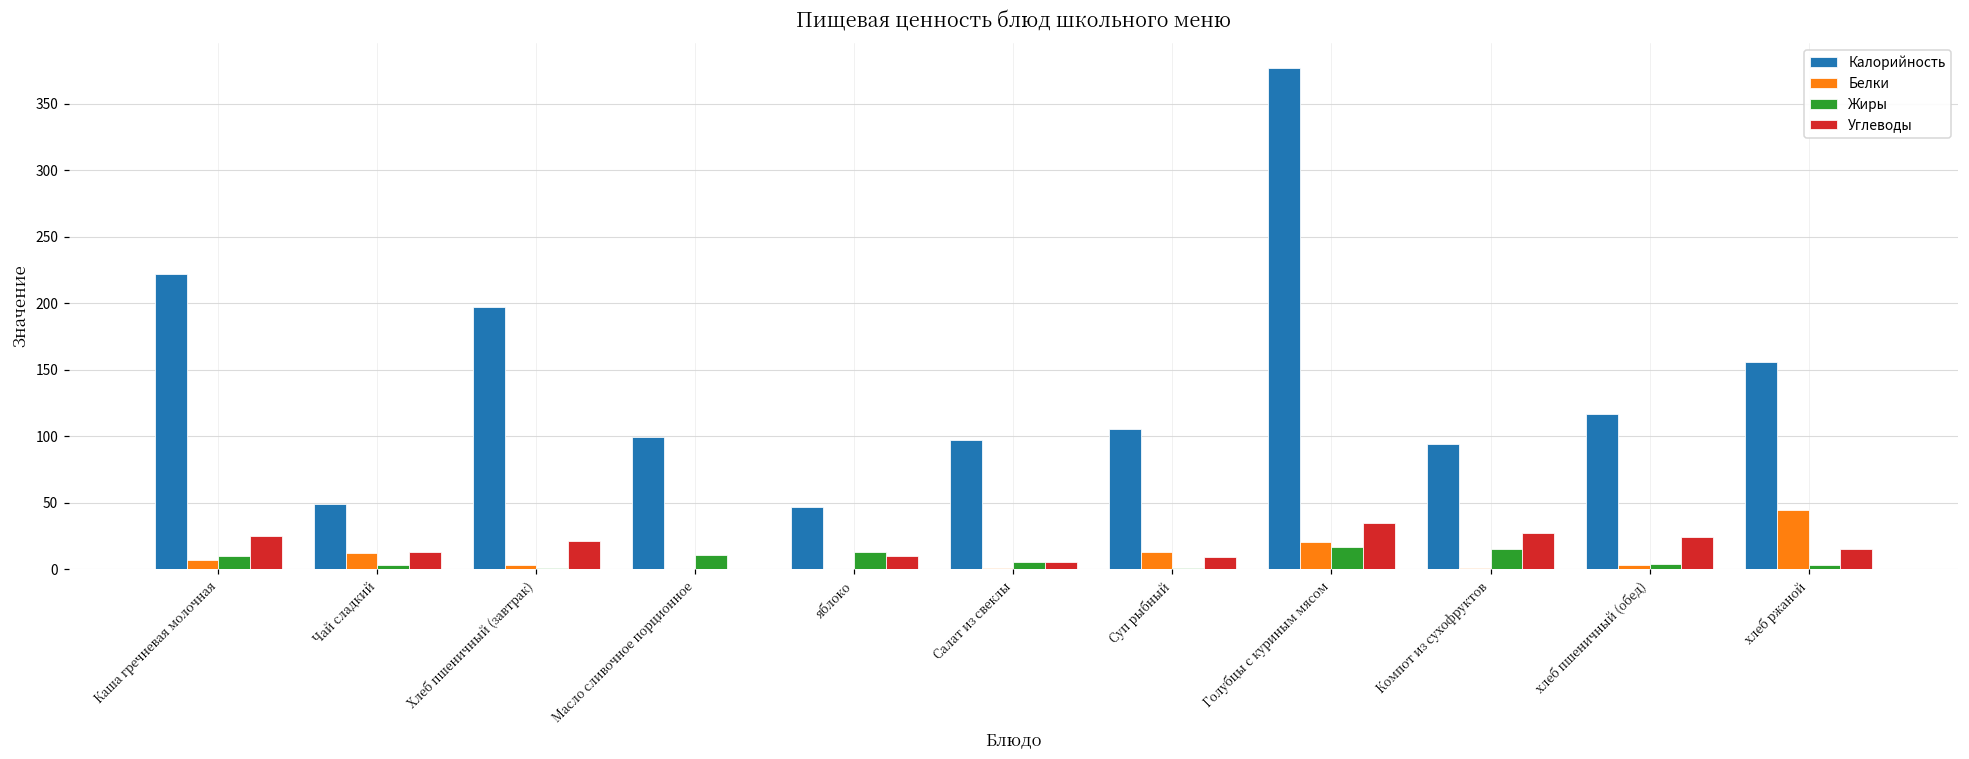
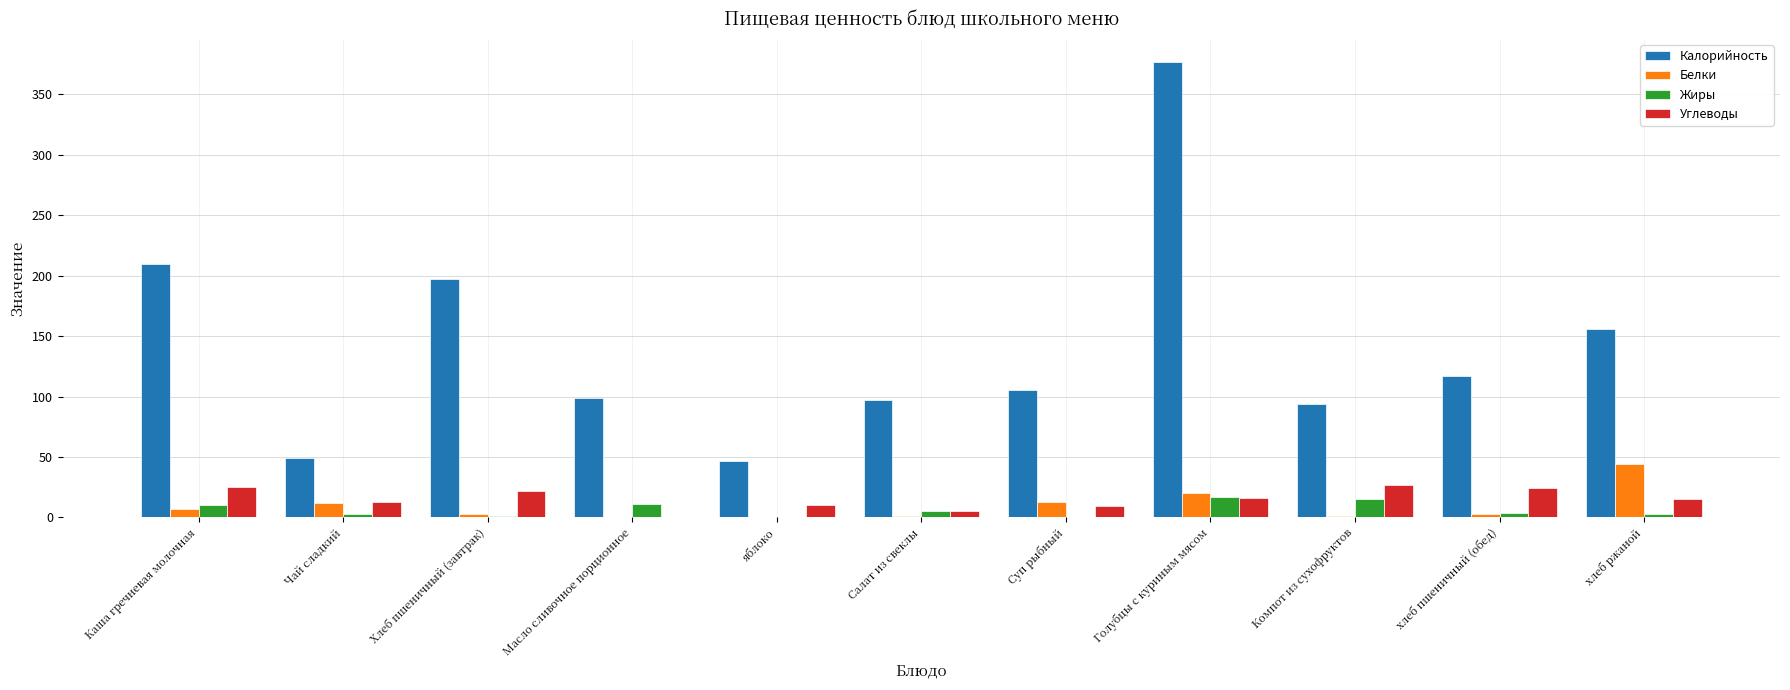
Калорийность, Каша гречневая молочная: 222 -> 209
Жиры, яблоко: 13 -> 0
Углеводы, Голубцы с куриным мясом: 35 -> 16
